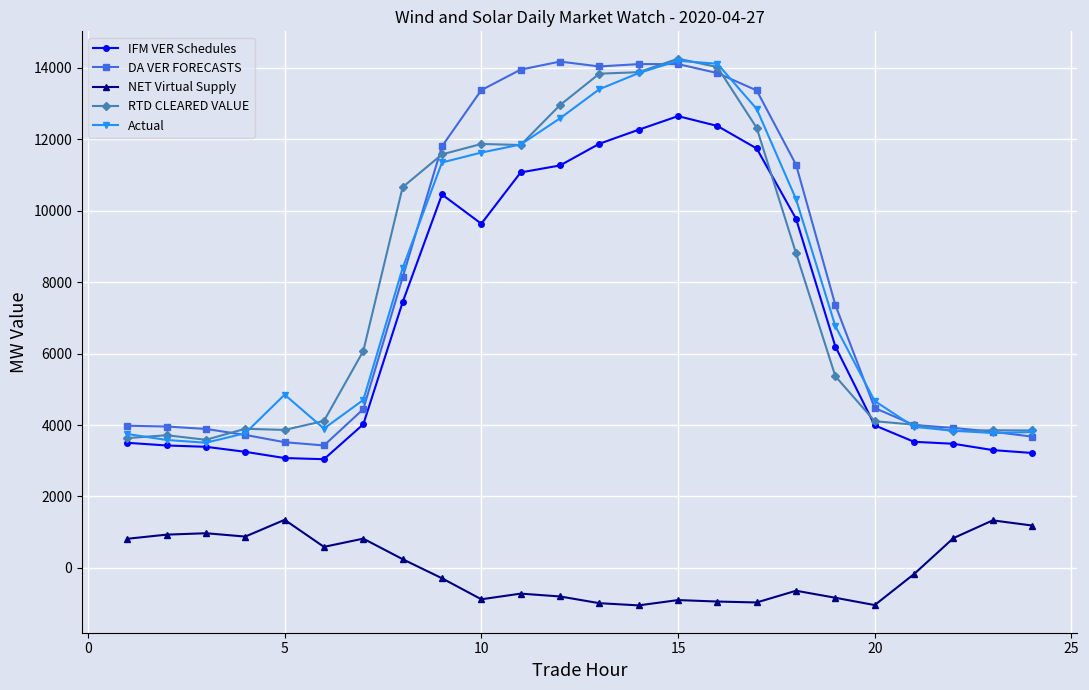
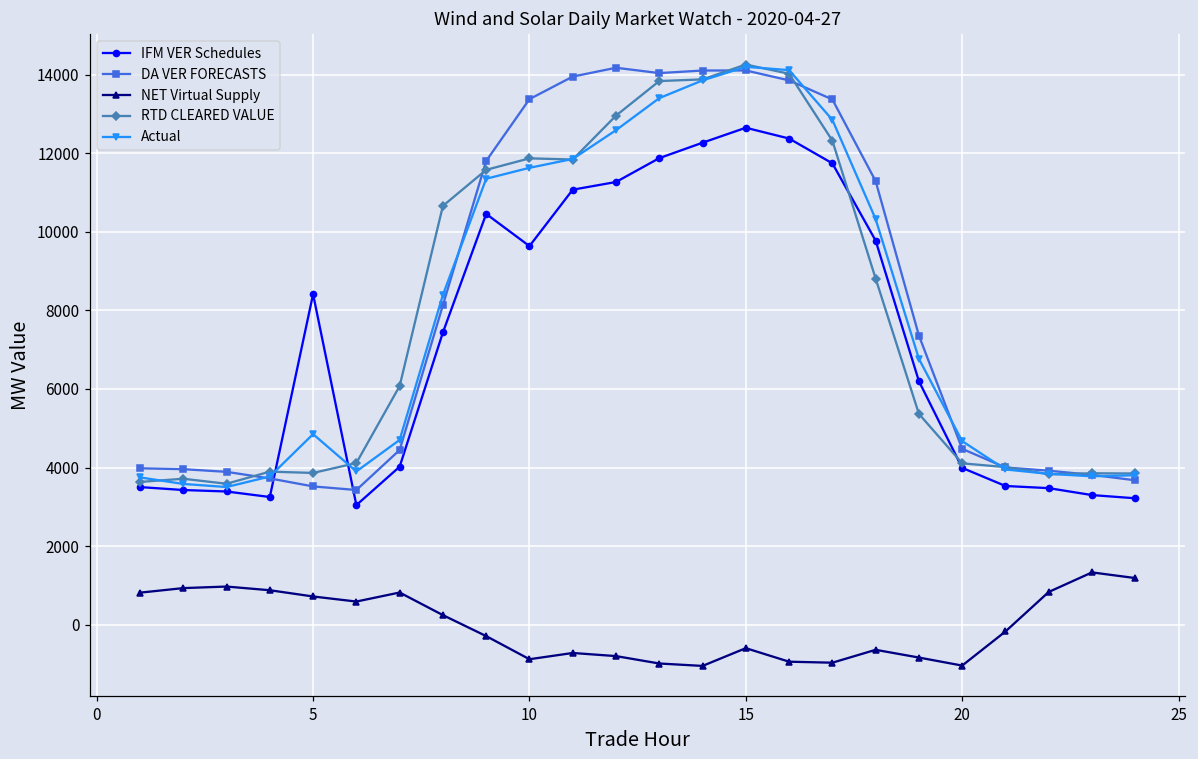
IFM VER Schedules, 5: 3100 -> 8400
NET Virtual Supply, 5: 1300 -> 700
NET Virtual Supply, 15: -900 -> -600
